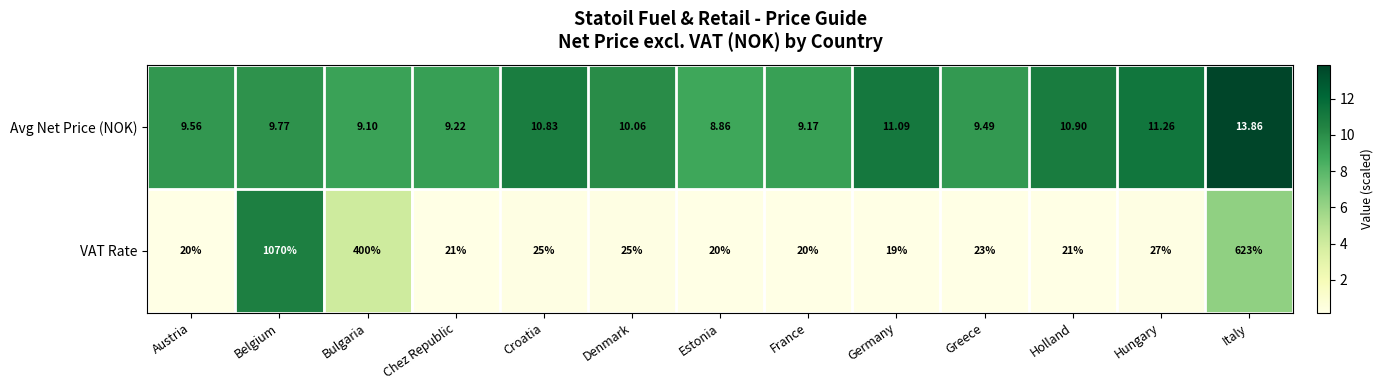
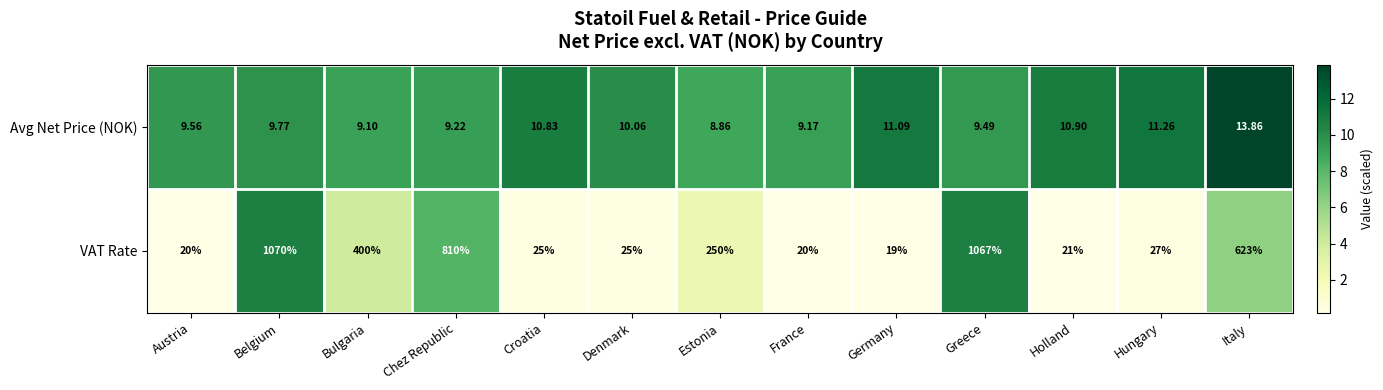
VAT Rate, Chez Republic: 21% -> 810%
VAT Rate, Estonia: 20% -> 250%
VAT Rate, Greece: 23% -> 1067%
